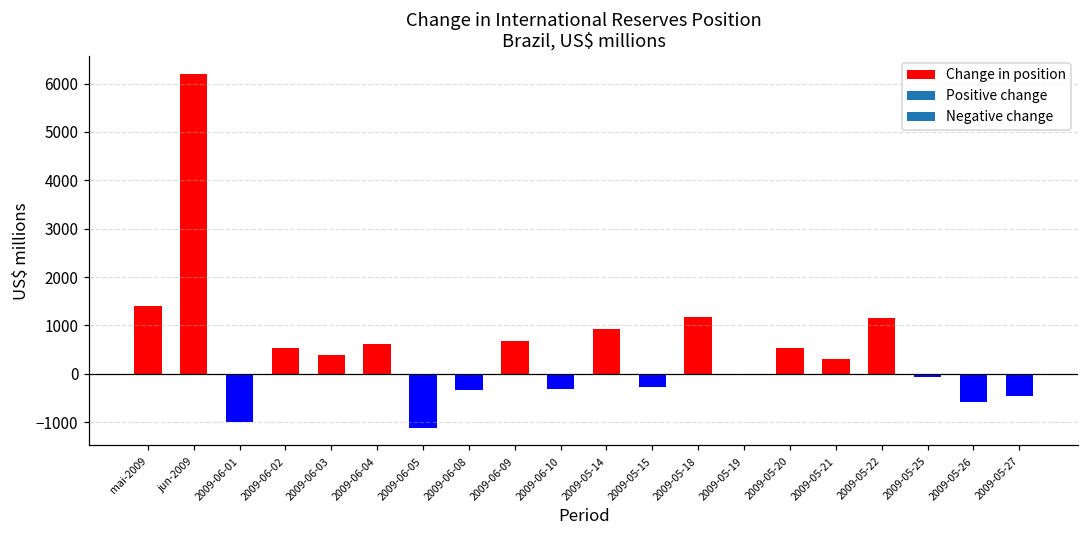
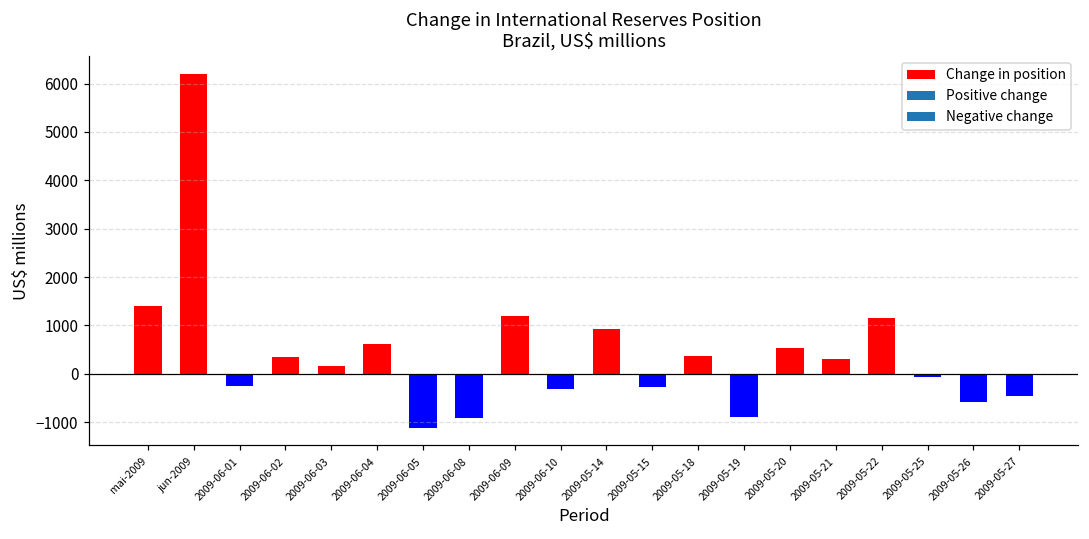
2009-06-01: -1000 -> -300
2009-06-02: 500 -> 400
2009-06-03: 400 -> 200
2009-06-08: -300 -> -900
2009-06-09: 700 -> 1200
2009-05-18: 1200 -> 400
2009-05-19: 0 -> -900
